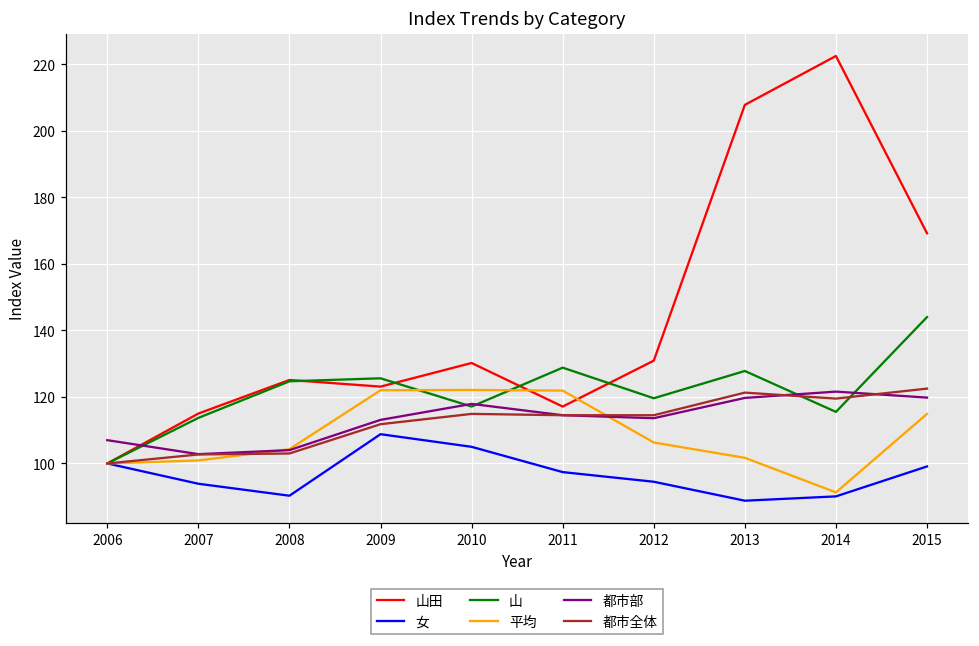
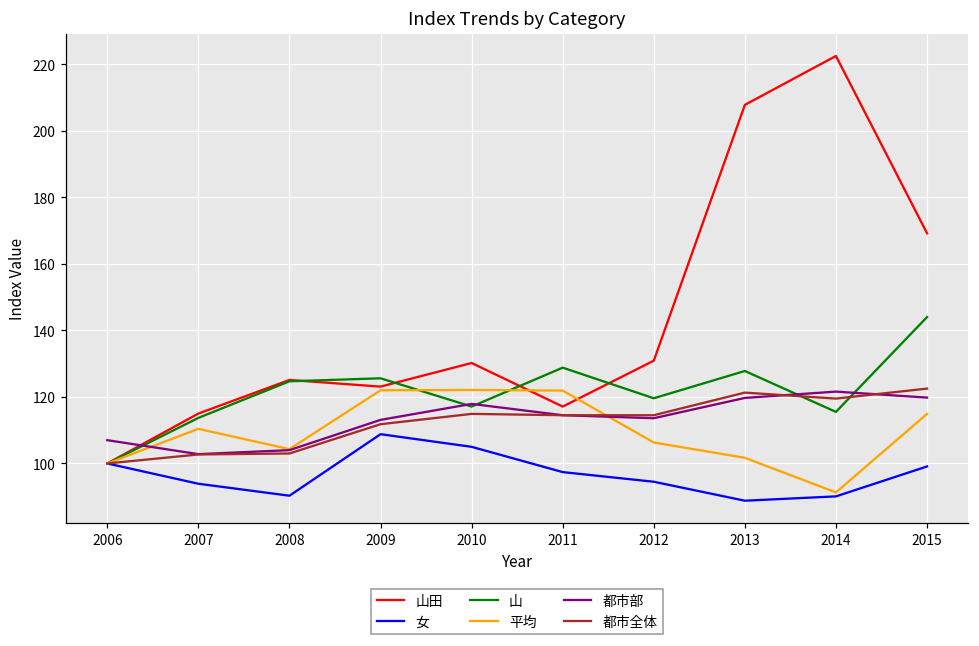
平均, 2007: 101 -> 110
